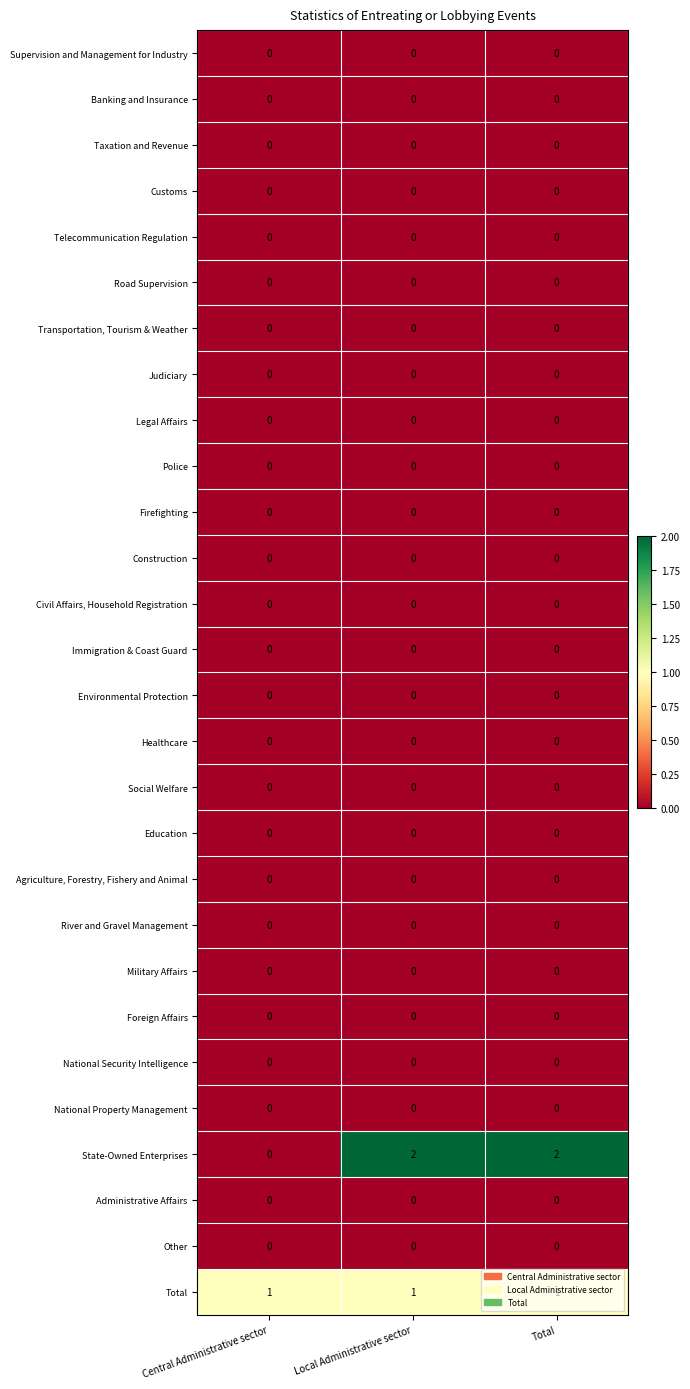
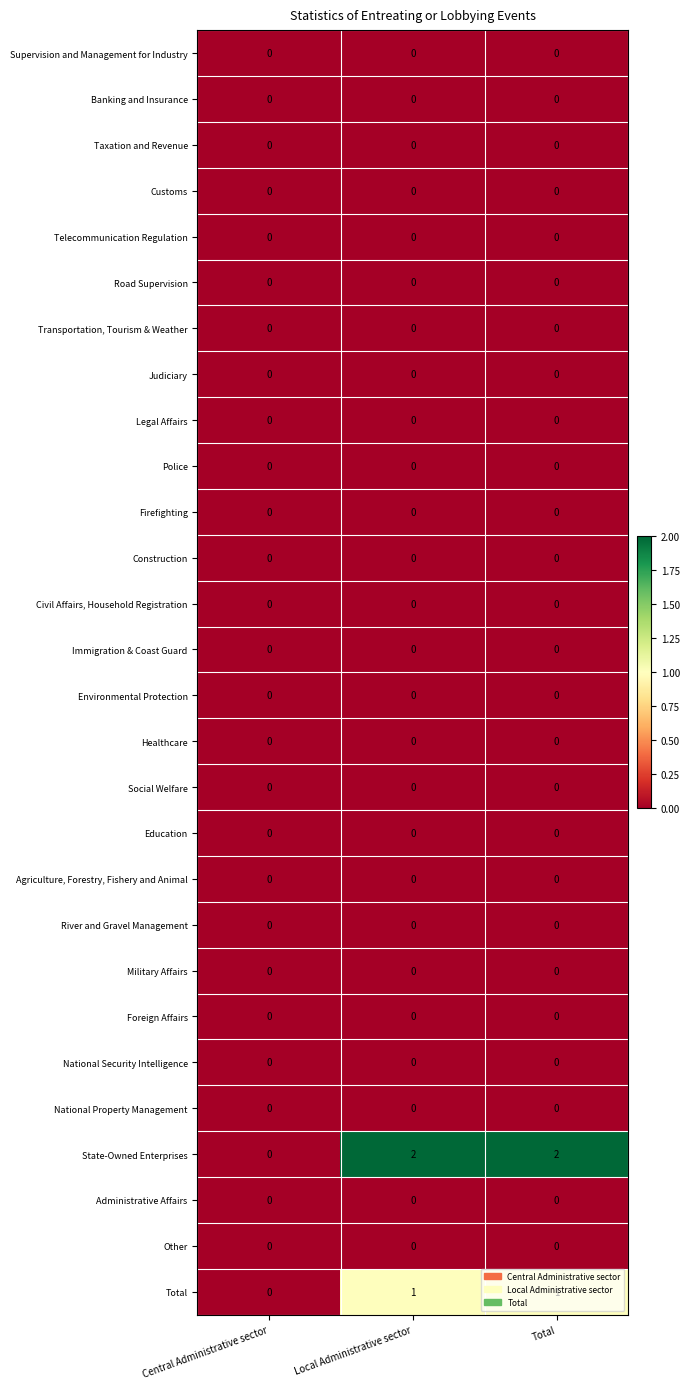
Total, Central Administrative sector: 1 -> 0
